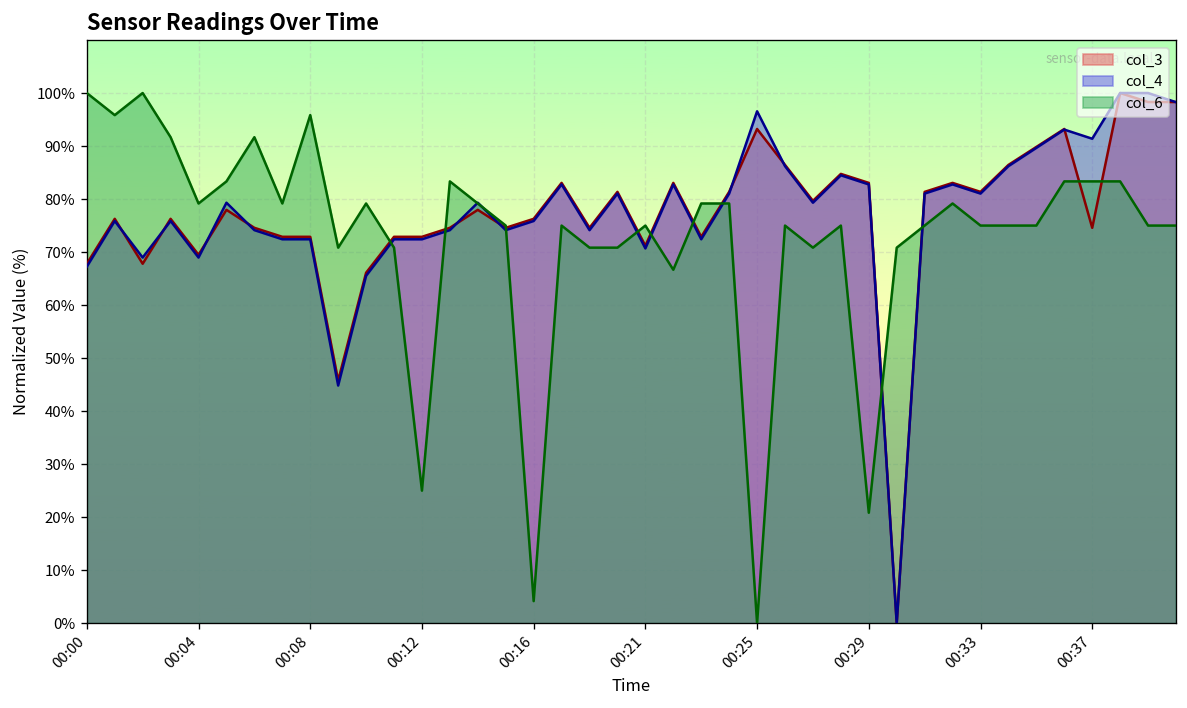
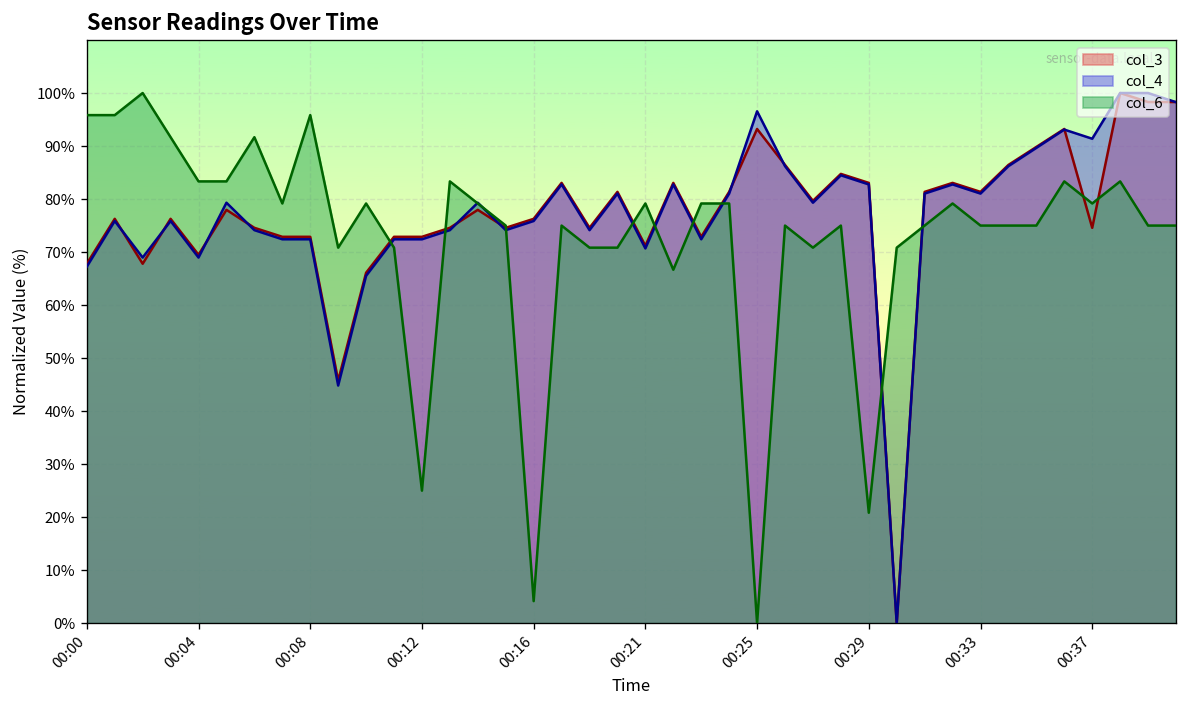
col_6, 00:00: 100% -> 96%
col_6, 00:04: 79% -> 83%
col_6, 00:21: 75% -> 79%
col_6, 00:37: 83% -> 79%
